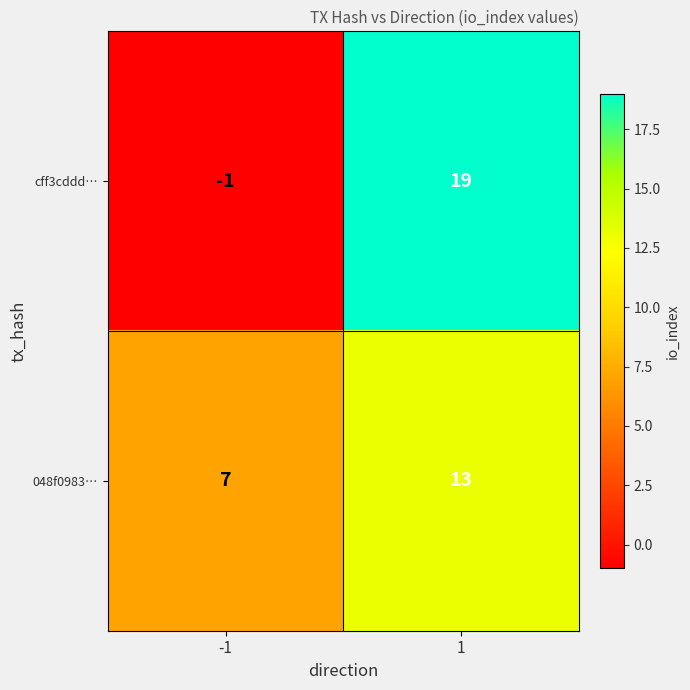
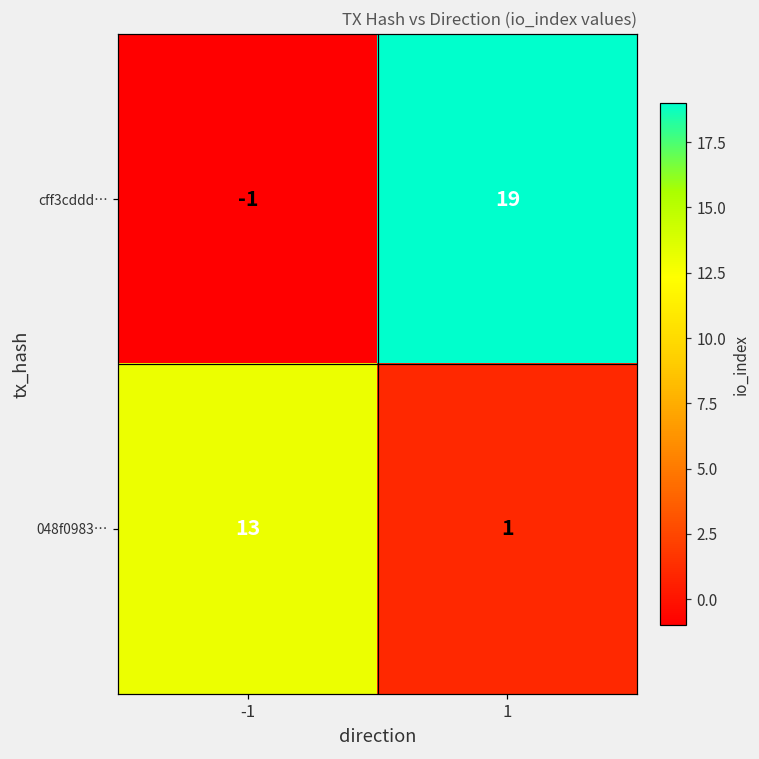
048f0983…, -1: 7 -> 13
048f0983…, 1: 13 -> 1
